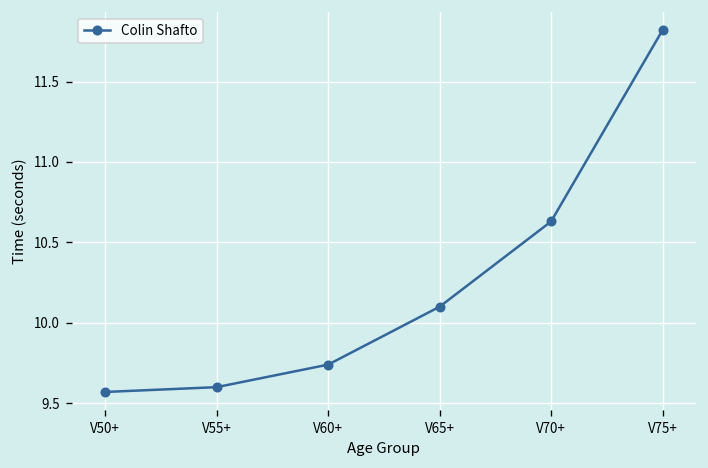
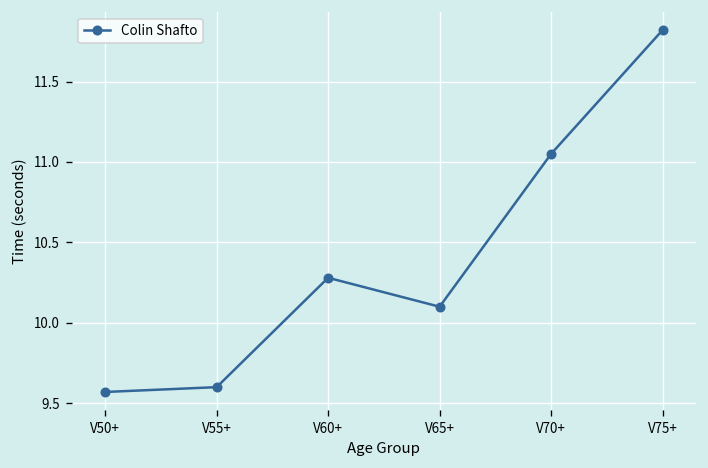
V60+: 9.74 -> 10.28
V70+: 10.63 -> 11.05
